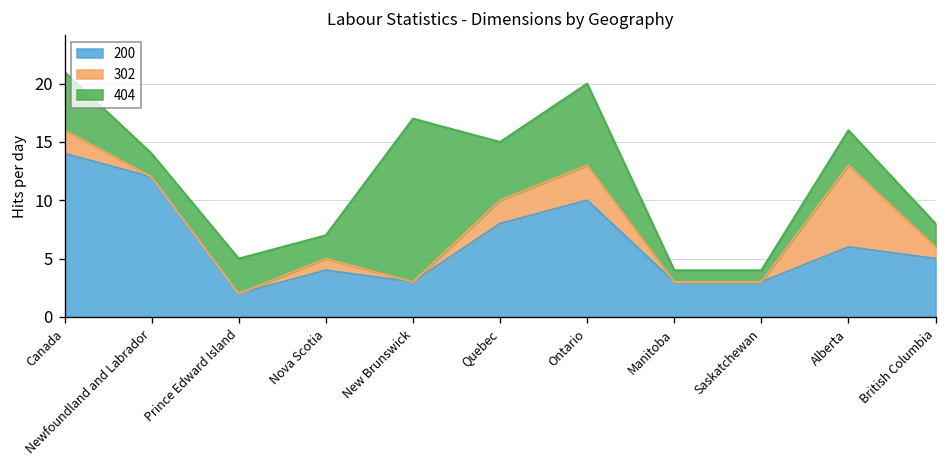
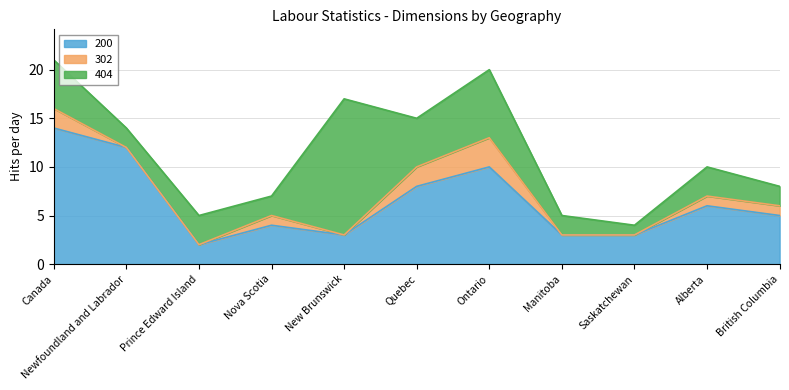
404, Manitoba: 1 -> 2
302, Alberta: 7 -> 1
